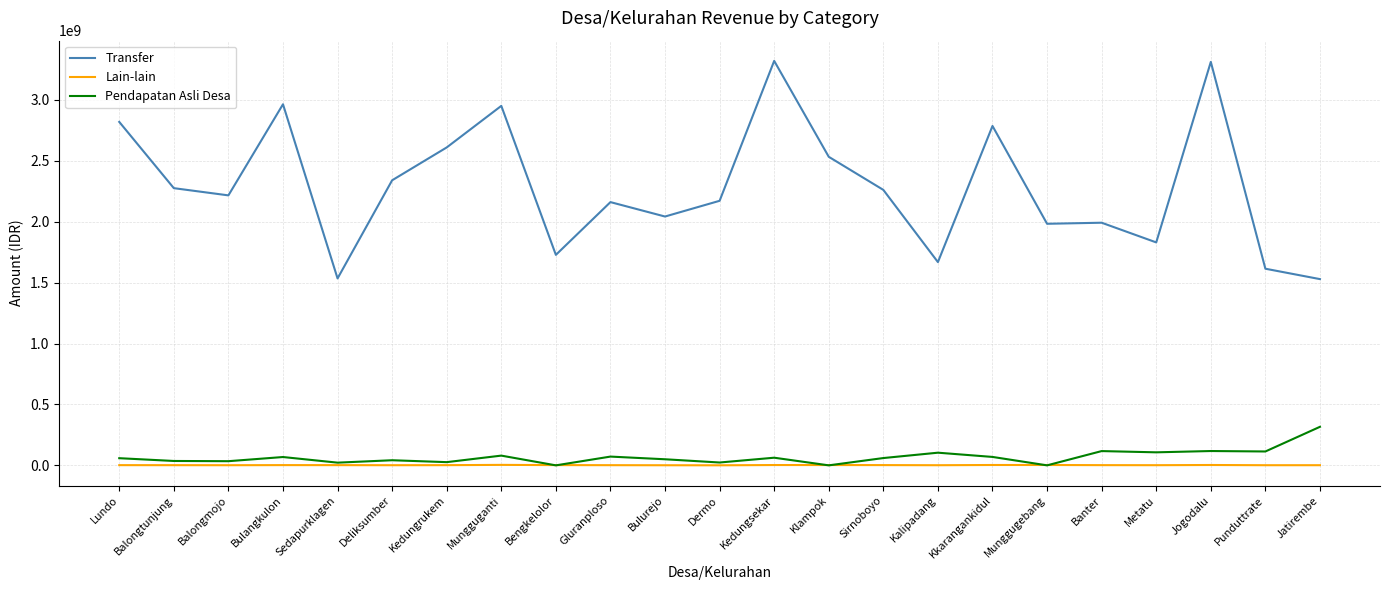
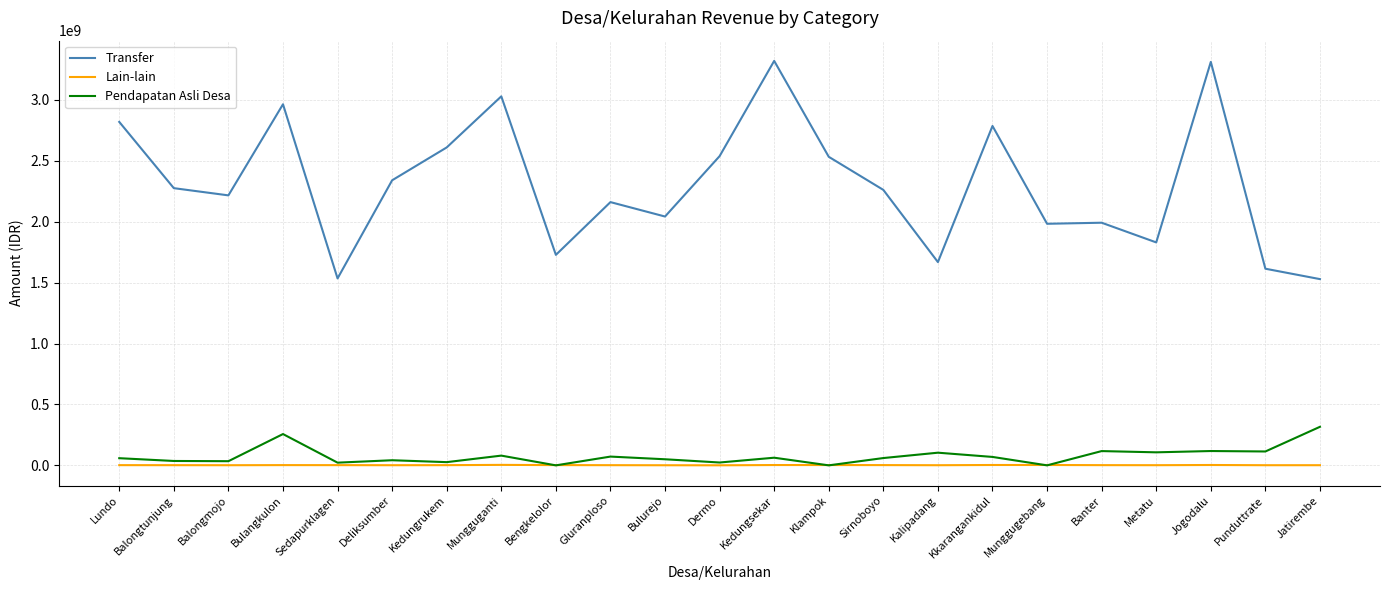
Pendapatan Asli Desa, Bulangkulon: 70000000 -> 260000000
Transfer, Mungguganti: 2950000000 -> 3030000000
Transfer, Dermo: 2170000000 -> 2540000000
